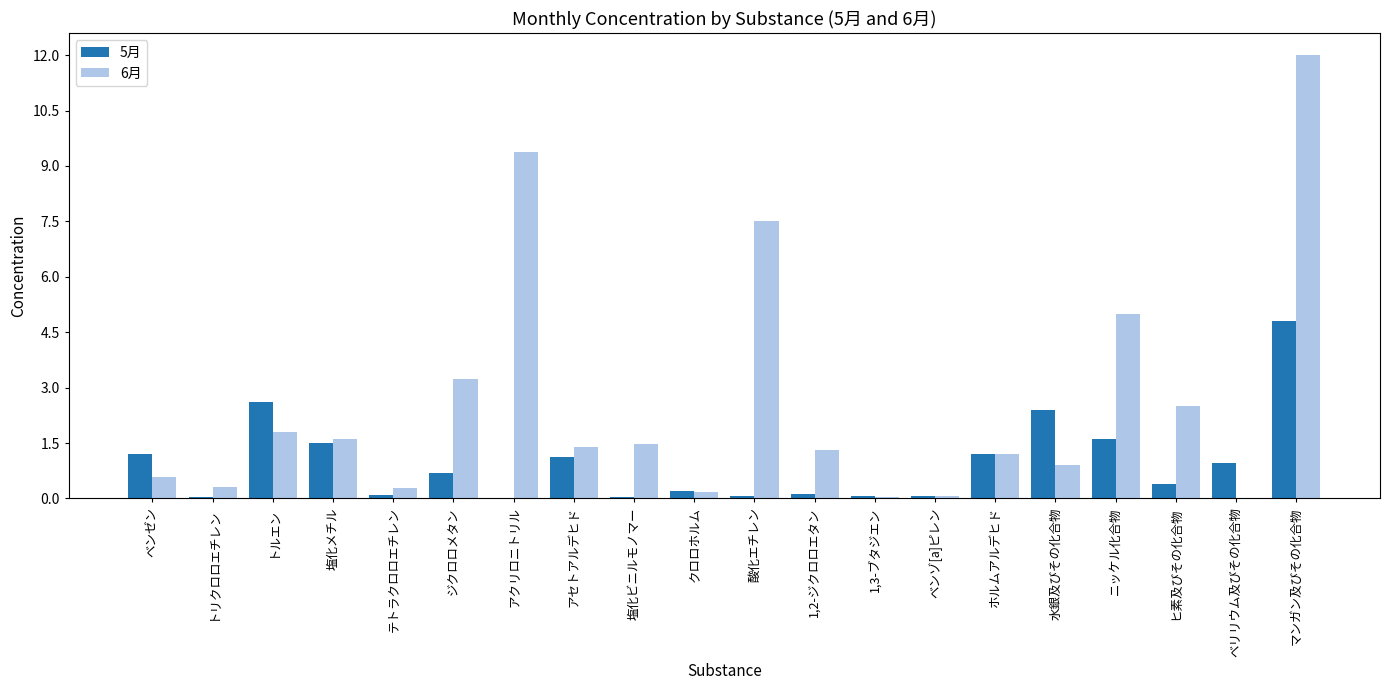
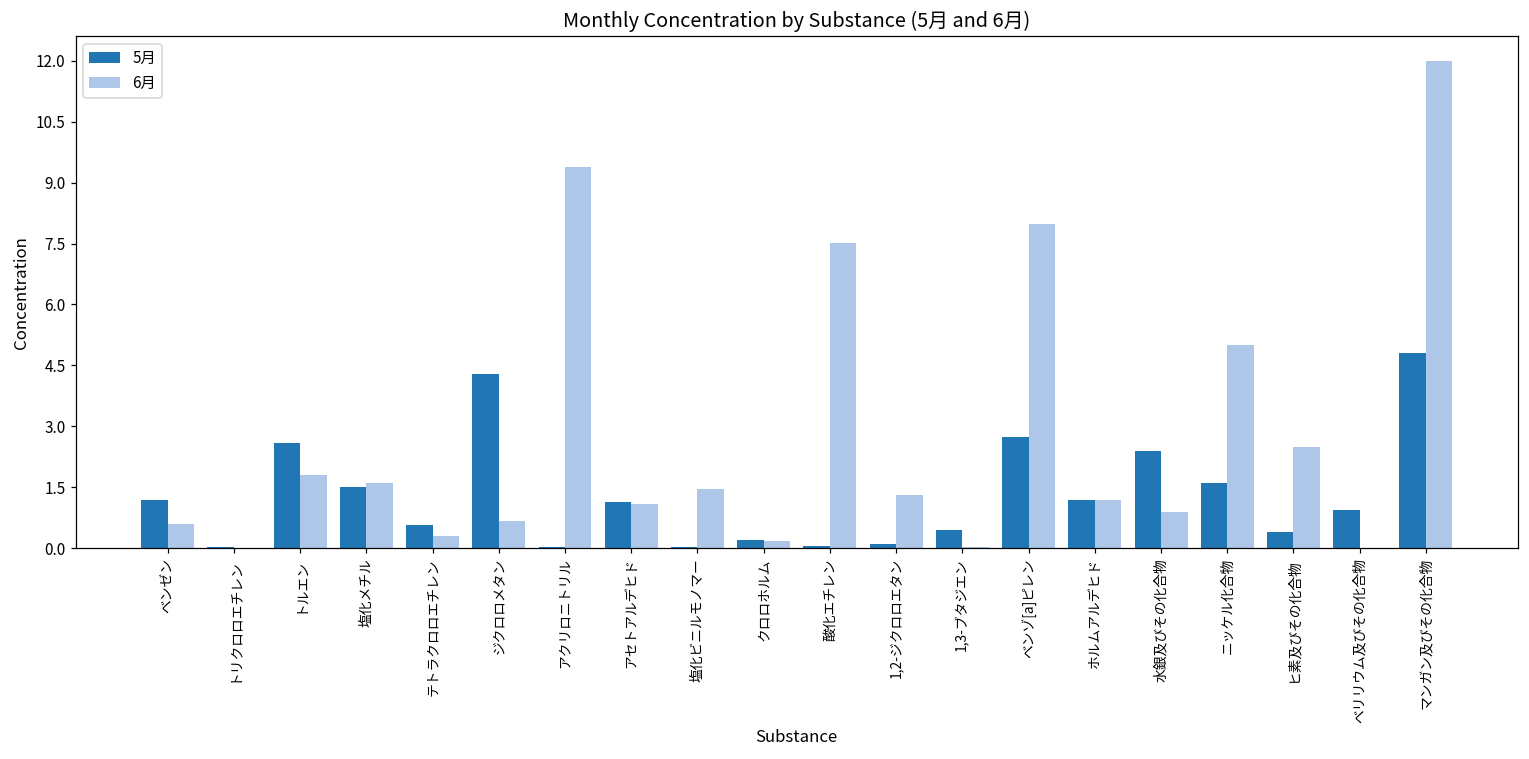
6月, トリクロロエチレン: 0.3 -> 0.0
5月, テトラクロロエチレン: 0.1 -> 0.6
5月, ジクロロメタン: 0.7 -> 4.3
6月, ジクロロメタン: 3.2 -> 0.7
6月, アセトアルデヒド: 1.4 -> 1.1
5月, 1,3-ブタジエン: 0.1 -> 0.5
5月, ベンゾ[a]ピレン: 0.1 -> 2.7
6月, ベンゾ[a]ピレン: 0.1 -> 8.0
